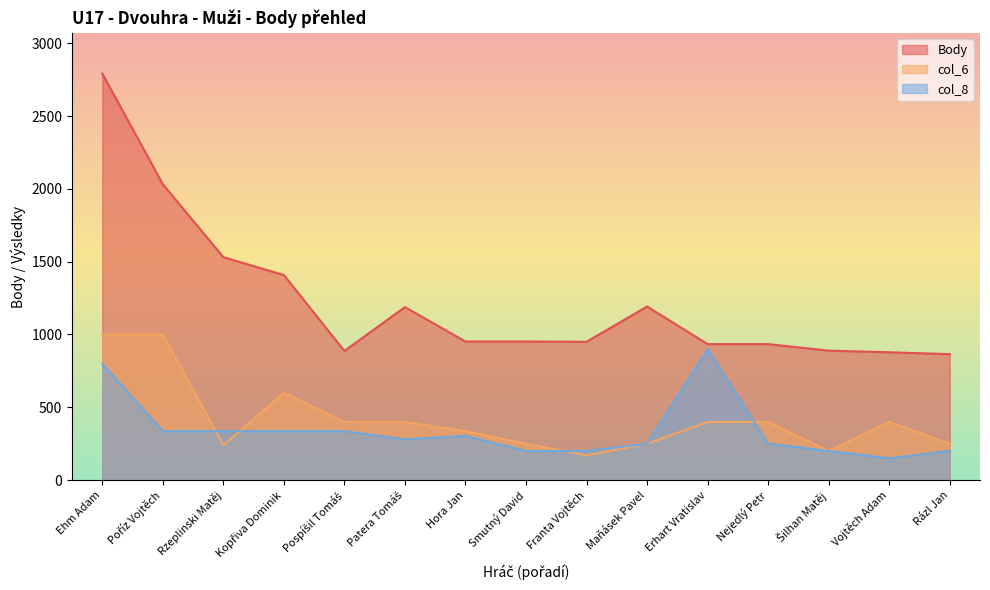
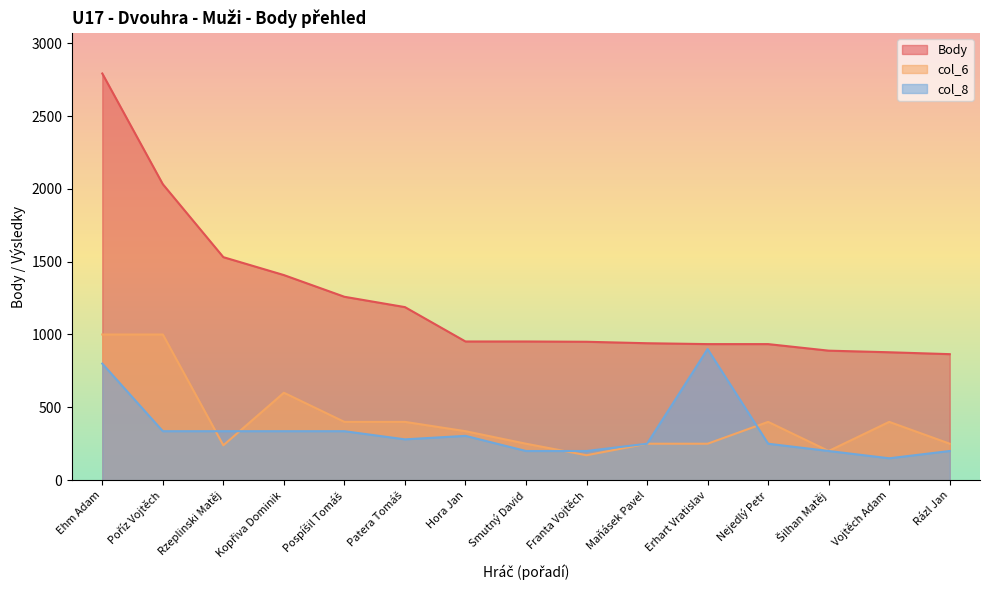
Body, Pospíšil Tomáš: 890 -> 1260
Body, Maňásek Pavel: 1190 -> 940
col_6, Erhart Vratislav: 400 -> 250
